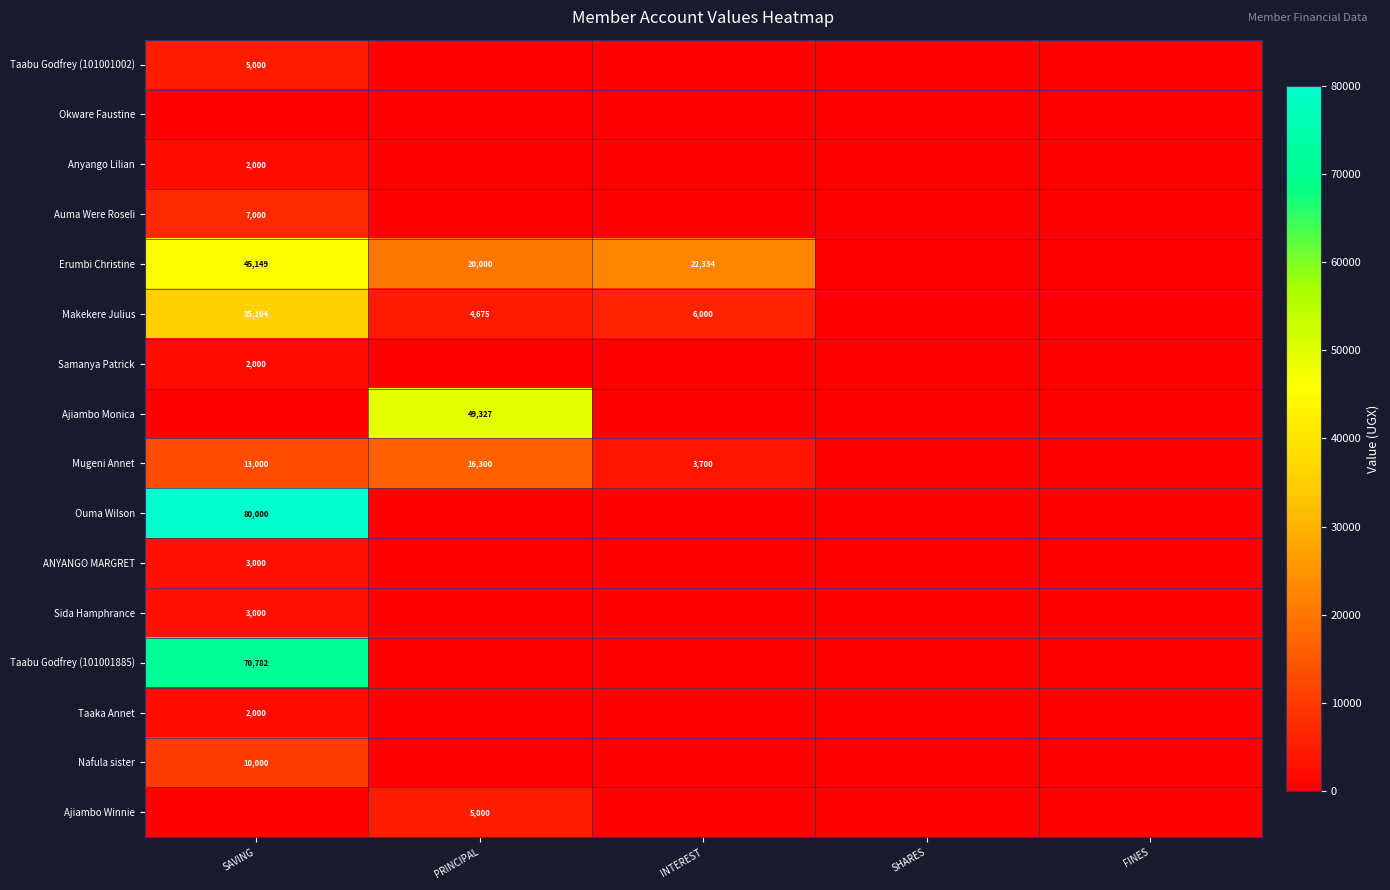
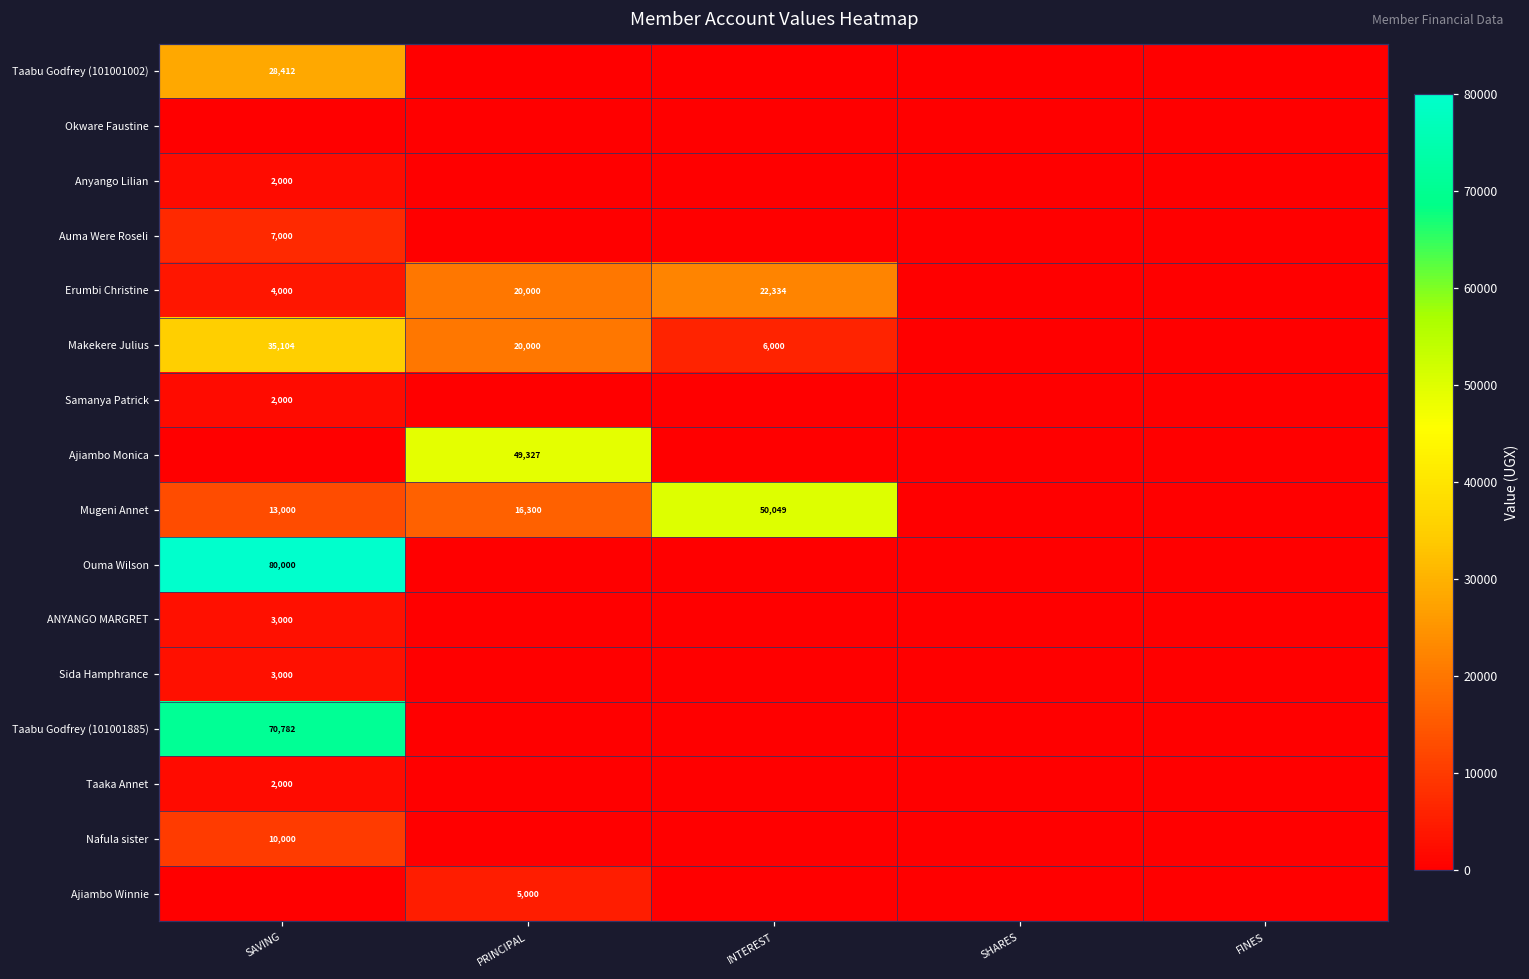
Taabu Godfrey (101001002), SAVING: 5,000 -> 28,412
Erumbi Christine, SAVING: 45,149 -> 4,000
Makekere Julius, PRINCIPAL: 4,675 -> 20,000
Mugeni Annet, INTEREST: 3,700 -> 50,049
